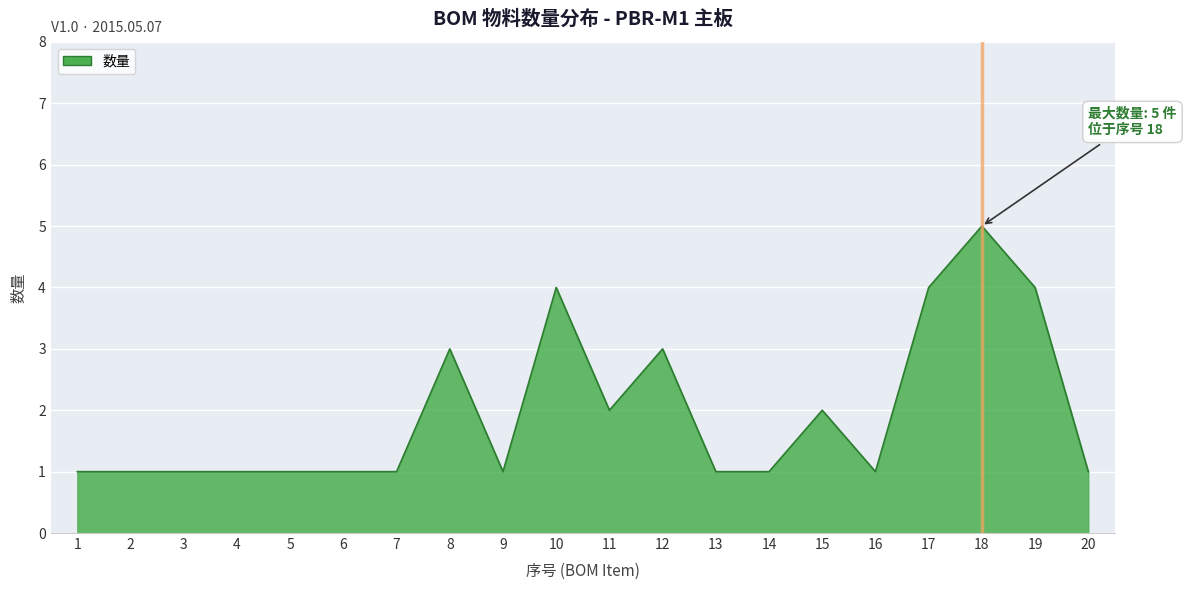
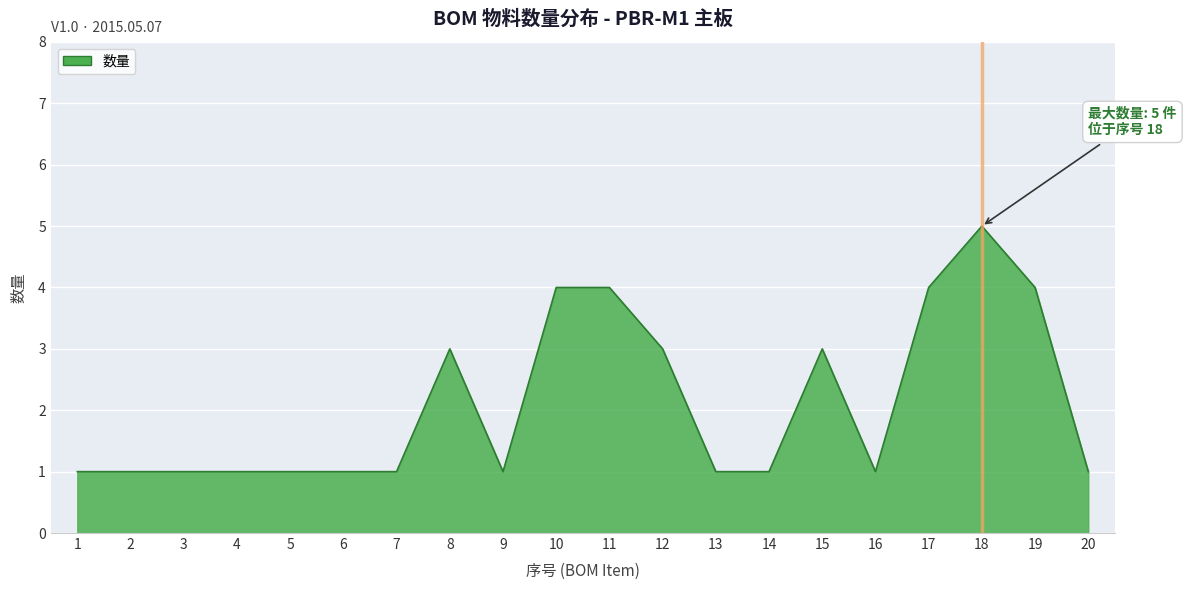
11: 2 -> 4
15: 2 -> 3
